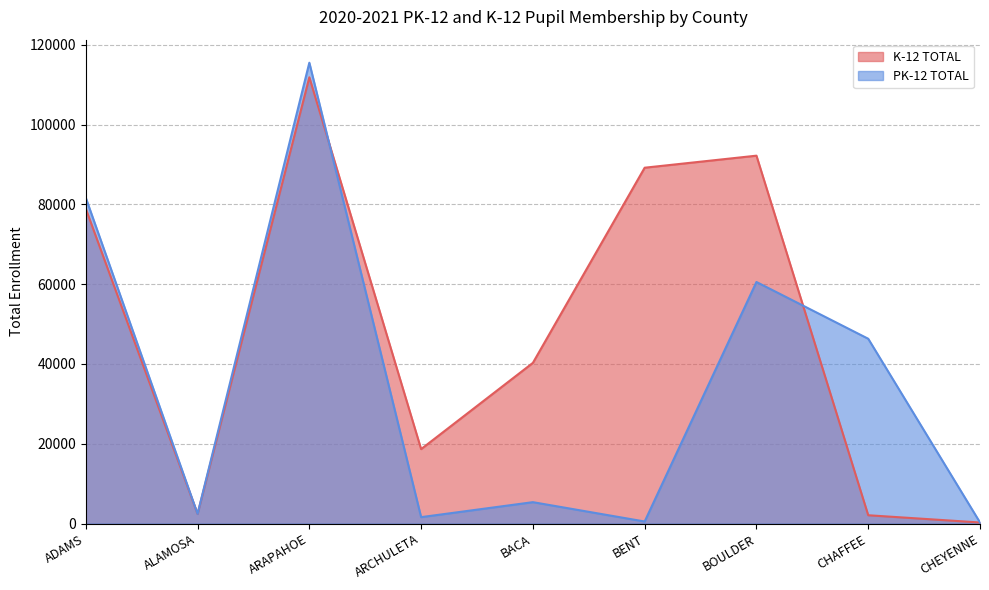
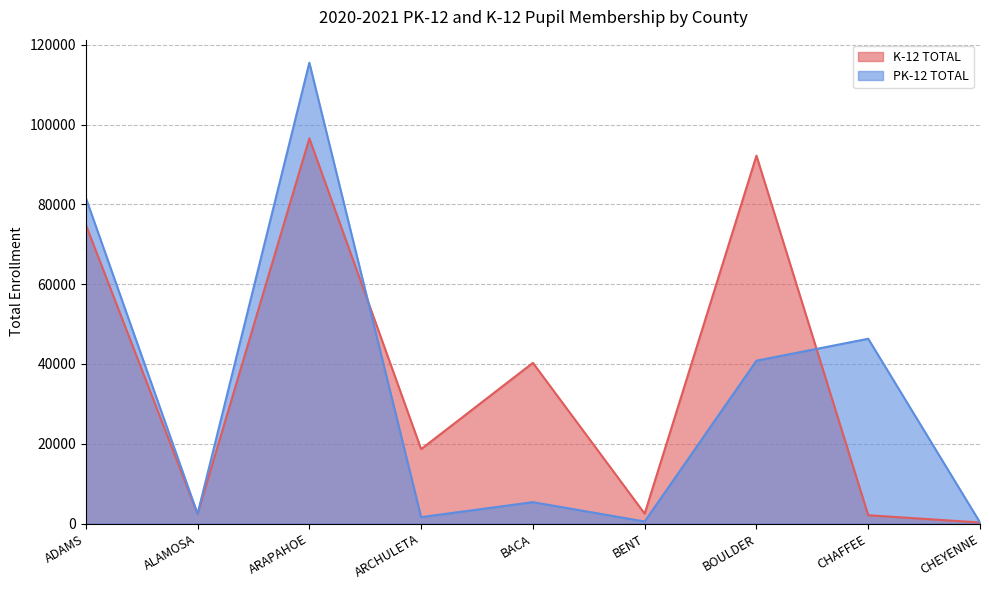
K-12 TOTAL, ADAMS: 79000 -> 75000
K-12 TOTAL, ARAPAHOE: 112000 -> 97000
K-12 TOTAL, BENT: 89000 -> 2000
PK-12 TOTAL, BOULDER: 61000 -> 41000
